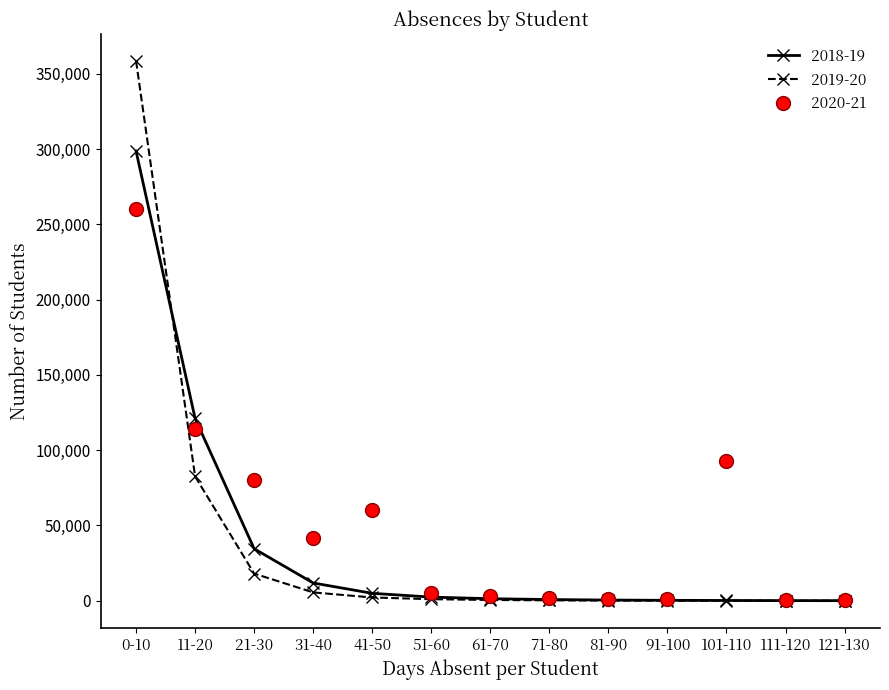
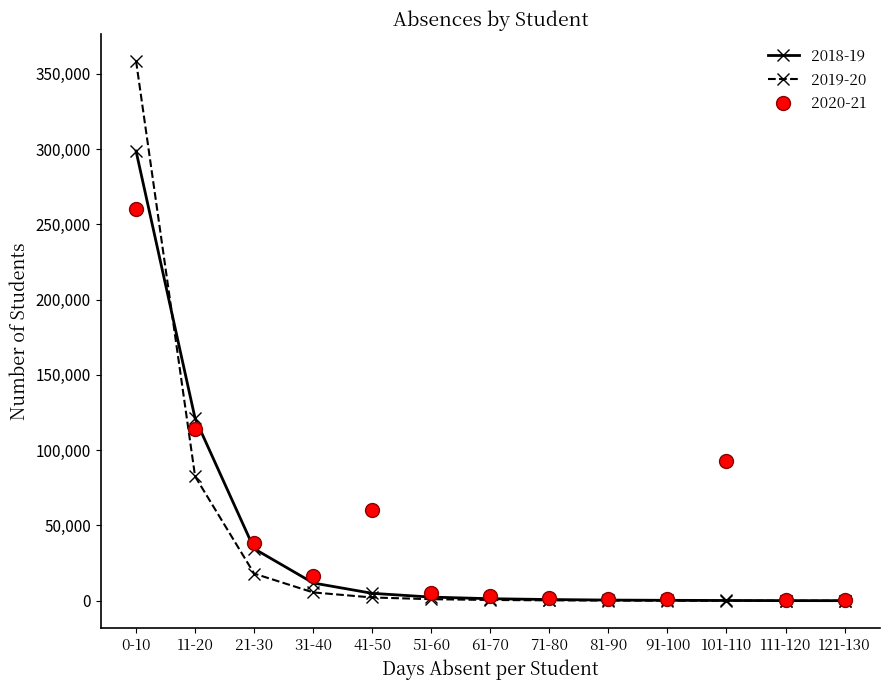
2020-21, 21-30: 80,000 -> 38,000
2020-21, 31-40: 42,000 -> 17,000
